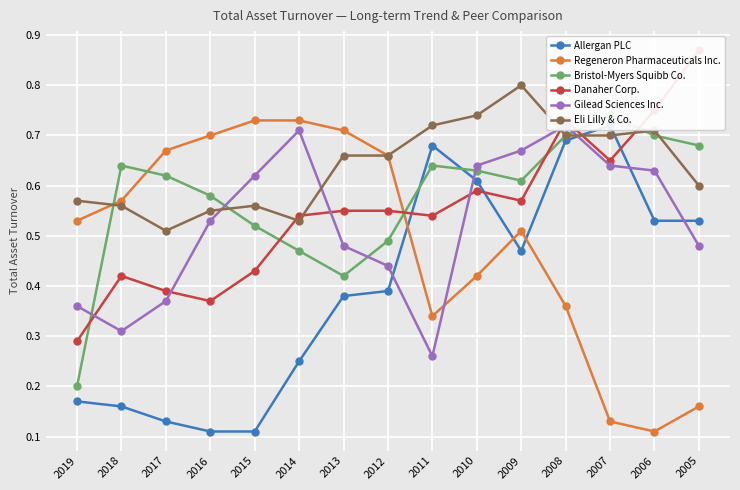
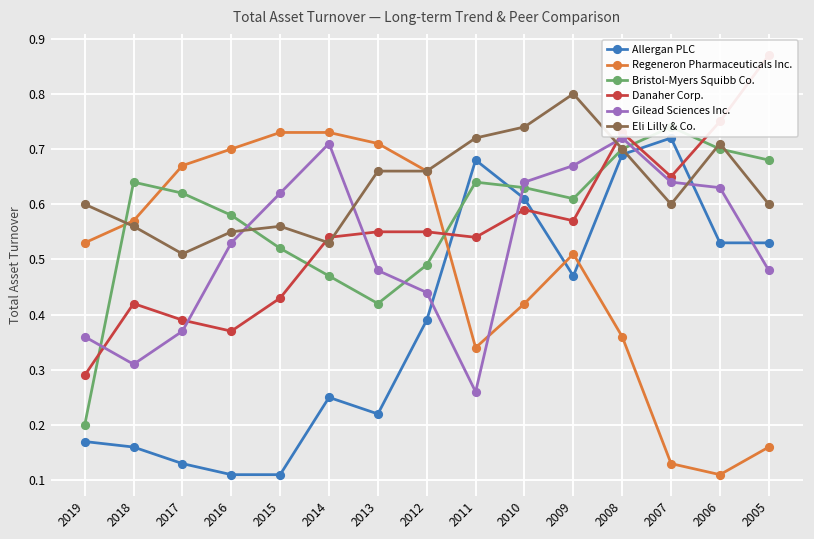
Eli Lilly & Co., 2019: 0.57 -> 0.60
Allergan PLC, 2013: 0.38 -> 0.22
Eli Lilly & Co., 2007: 0.7 -> 0.6
